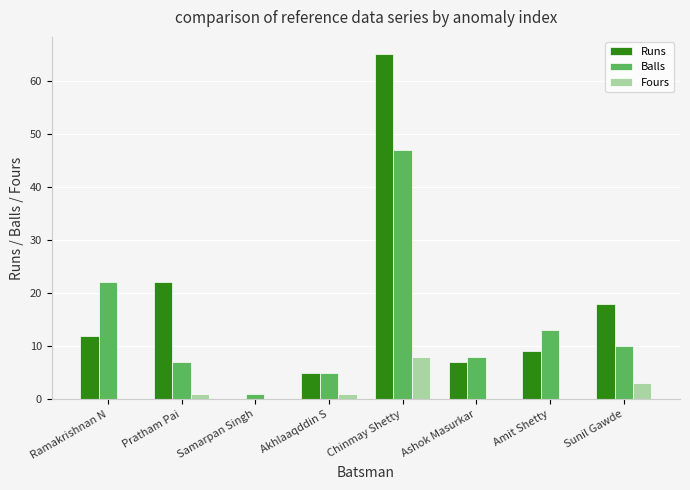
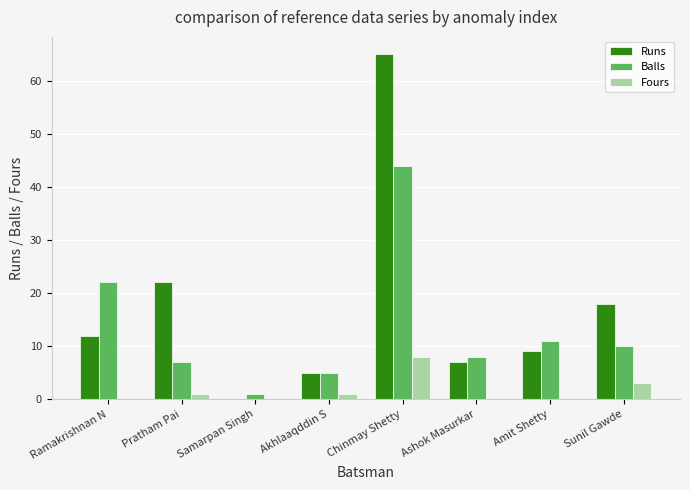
Balls, Chinmay Shetty: 47 -> 44
Balls, Amit Shetty: 13 -> 11
